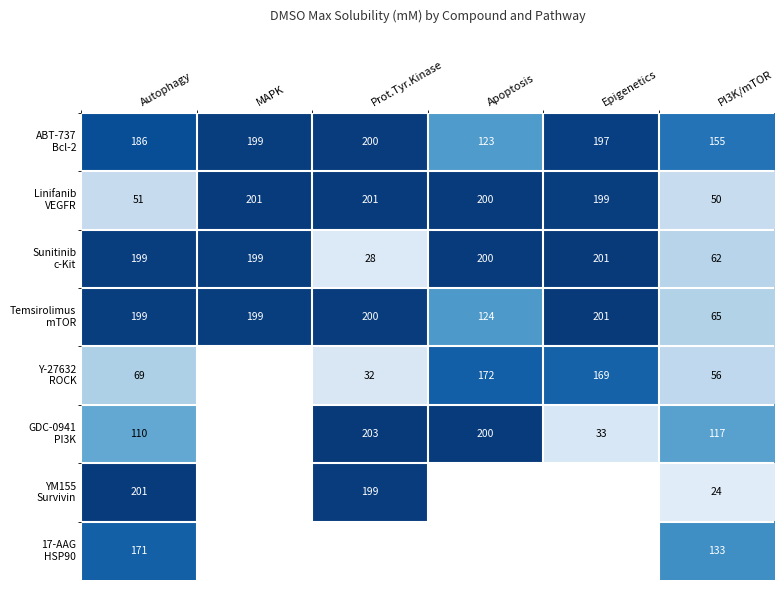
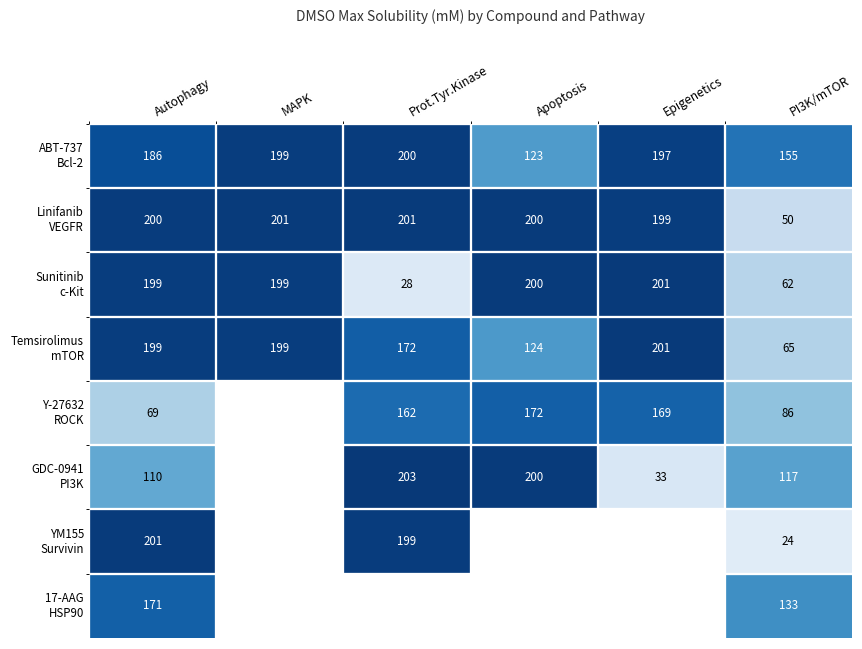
Linifanib VEGFR, Autophagy: 51 -> 200
Temsirolimus mTOR, Prot.Tyr.Kinase: 200 -> 172
Y-27632 ROCK, Prot.Tyr.Kinase: 32 -> 162
Y-27632 ROCK, PI3K/mTOR: 56 -> 86
